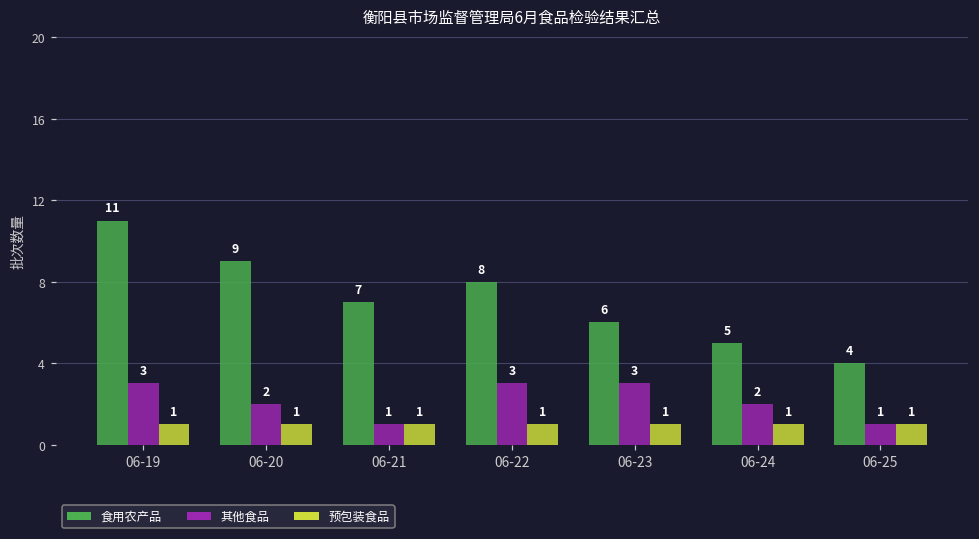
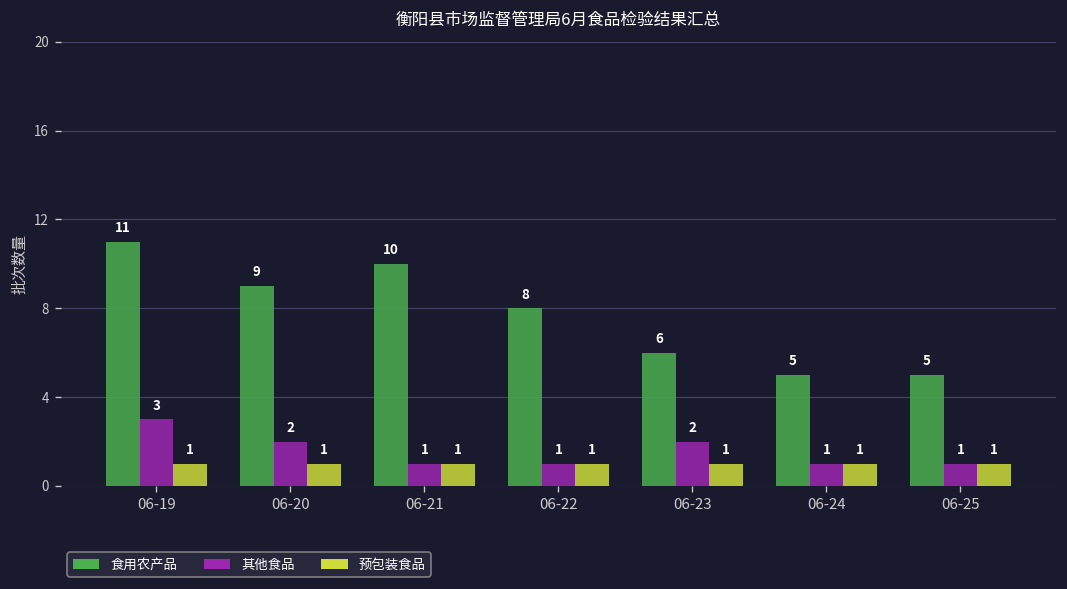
食用农产品, 06-21: 7 -> 10
其他食品, 06-22: 3 -> 1
其他食品, 06-23: 3 -> 2
其他食品, 06-24: 2 -> 1
食用农产品, 06-25: 4 -> 5
